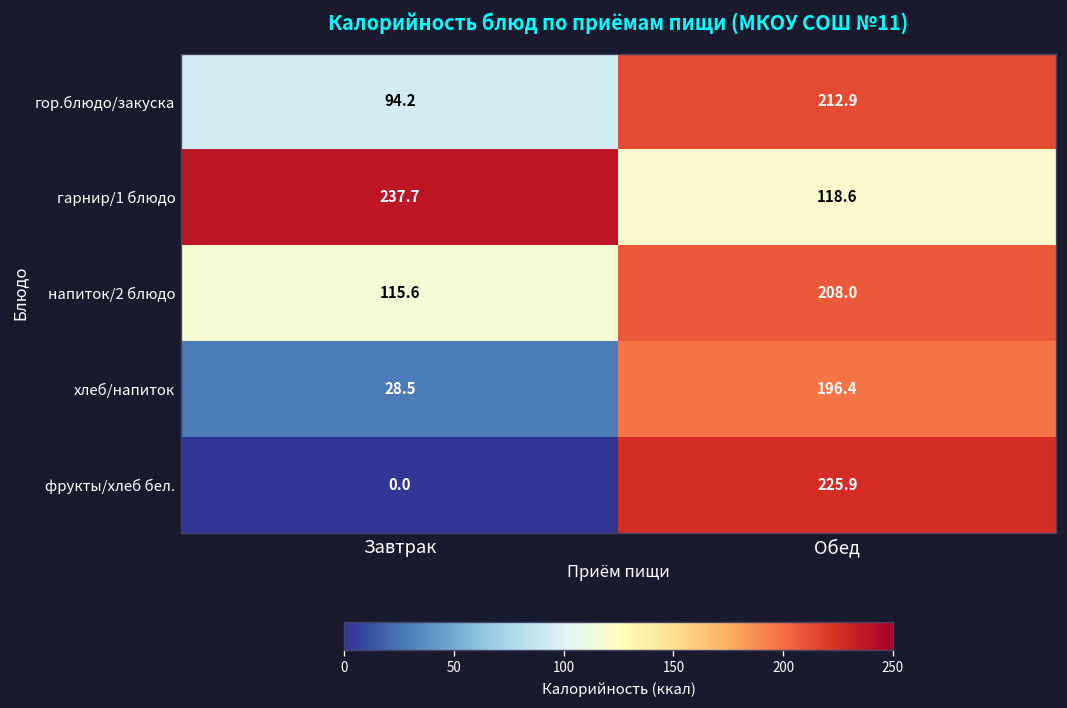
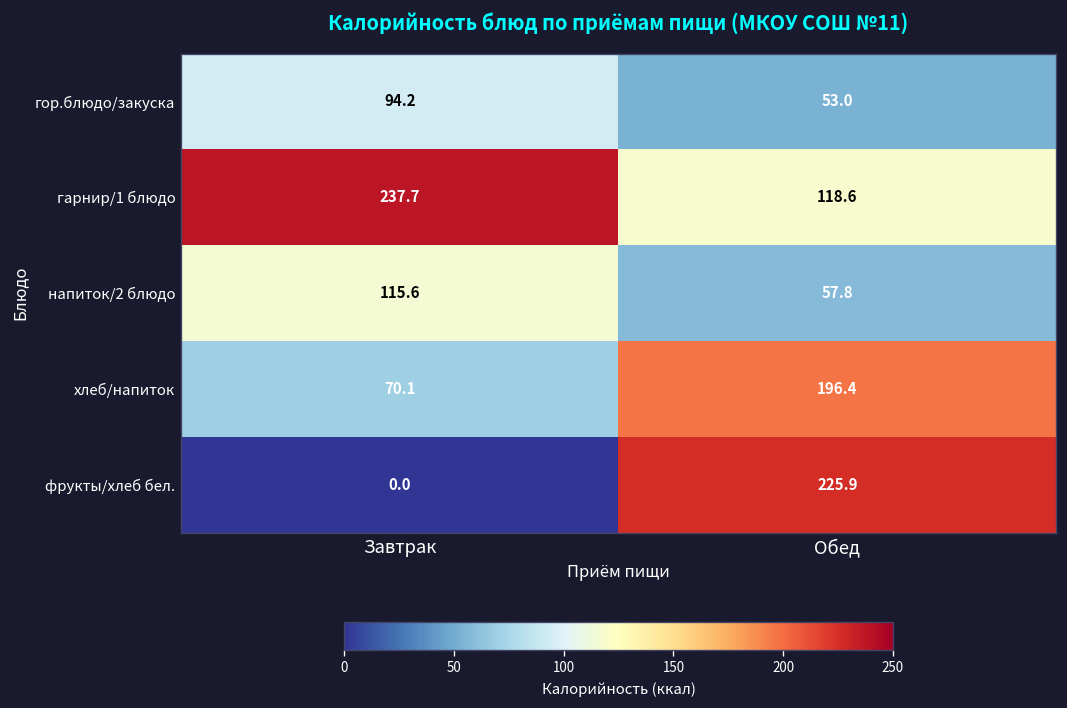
гор.блюдо/закуска, Обед: 212.9 -> 53.0
напиток/2 блюдо, Обед: 208.0 -> 57.8
хлеб/напиток, Завтрак: 28.5 -> 70.1
